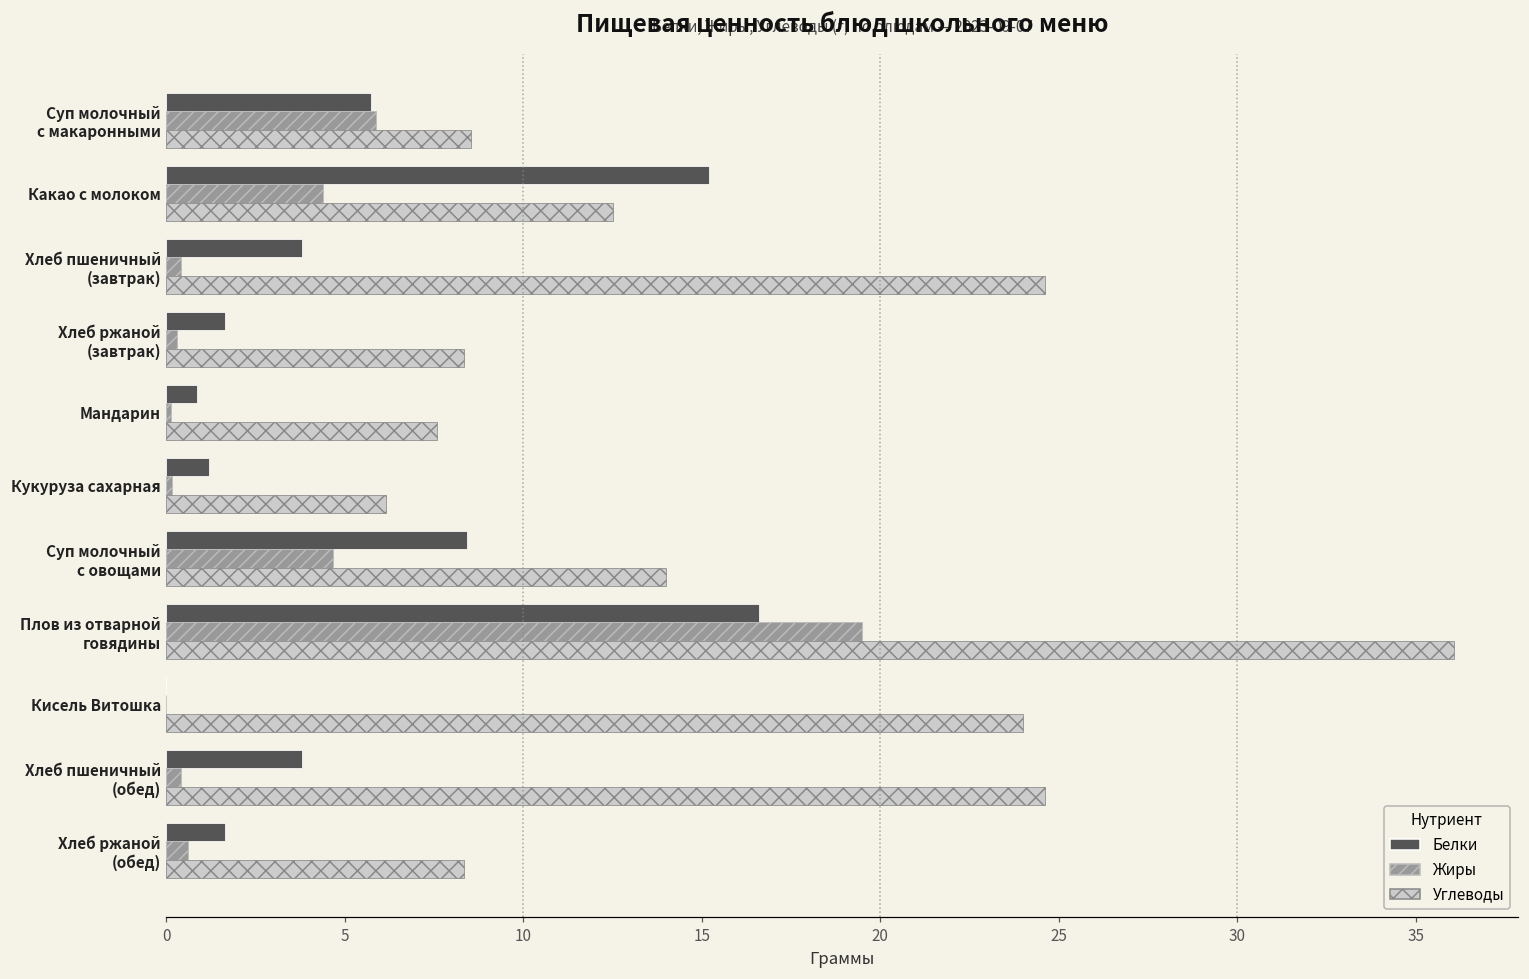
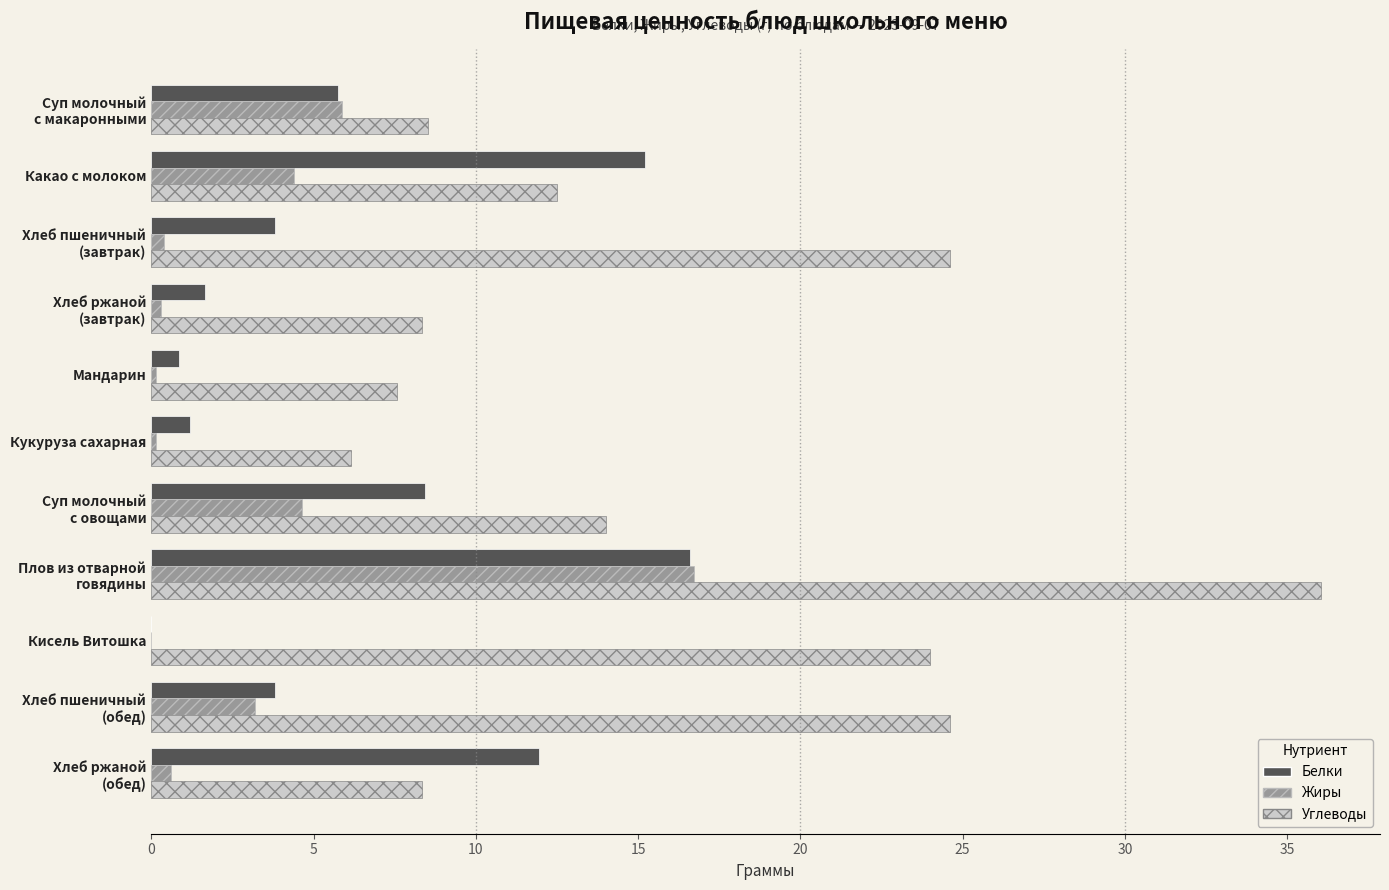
Жиры, Плов из отварной говядины: 19.5 -> 16.7
Жиры, Хлеб пшеничный (обед): 0.4 -> 3.2
Белки, Хлеб ржаной (обед): 1.7 -> 12.0
